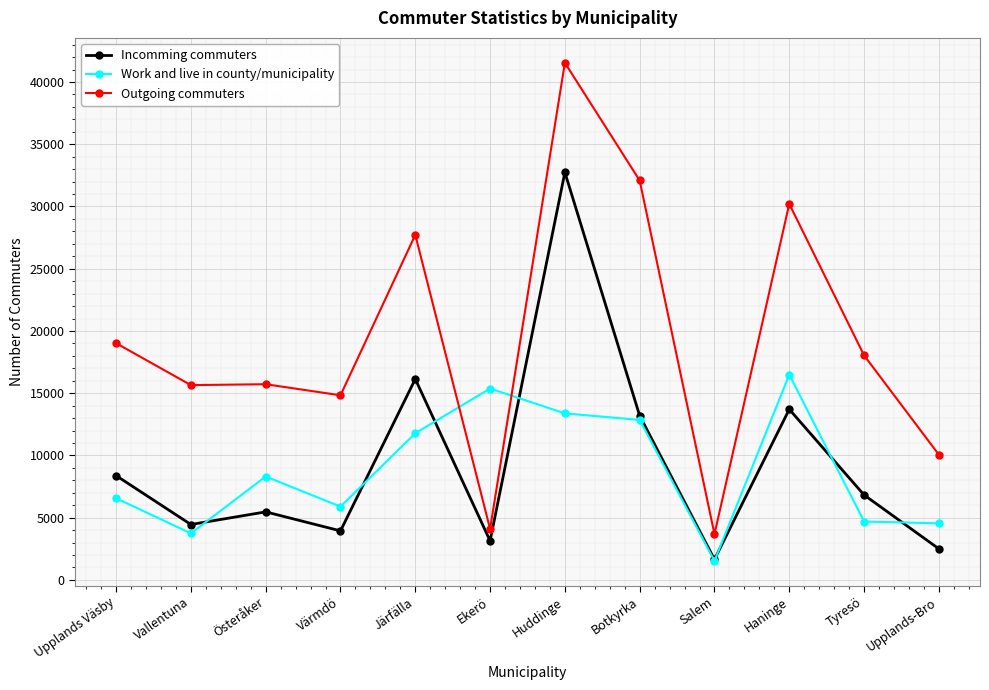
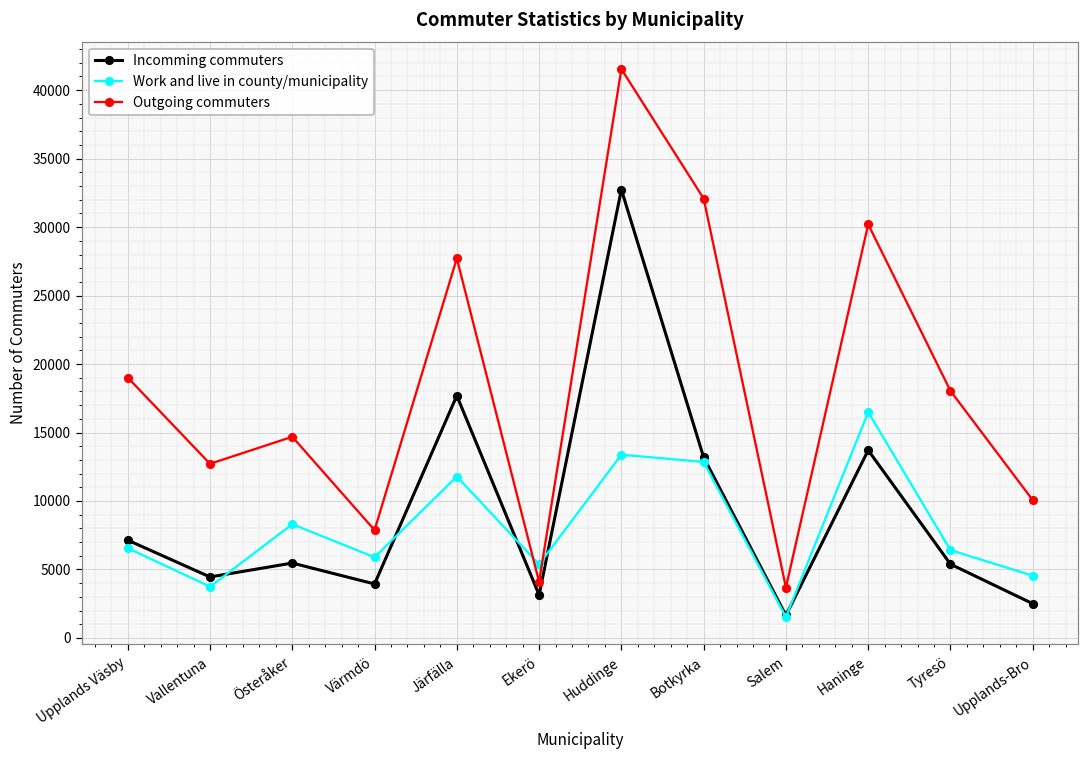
Incomming commuters, Upplands Väsby: 8400 -> 7100
Outgoing commuters, Vallentuna: 15600 -> 12700
Outgoing commuters, Österåker: 15700 -> 14700
Outgoing commuters, Värmdö: 14800 -> 7900
Incomming commuters, Järfälla: 16100 -> 17700
Work and live in county/municipality, Ekerö: 15400 -> 5400
Incomming commuters, Tyresö: 6800 -> 5400
Work and live in county/municipality, Tyresö: 4700 -> 6400
